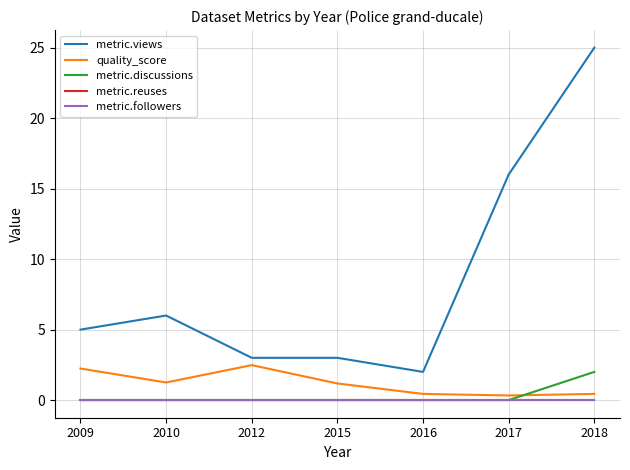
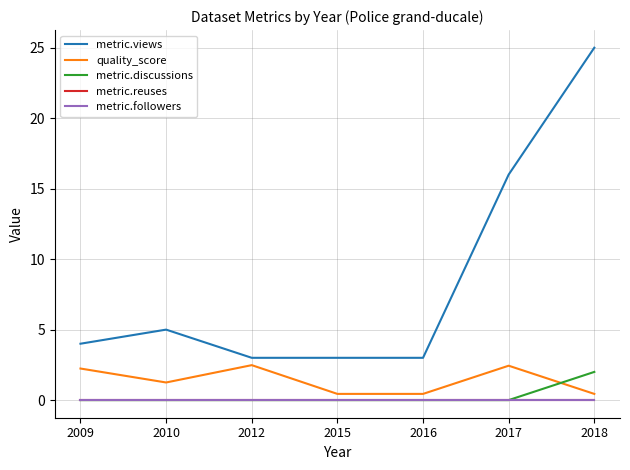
metric.views, 2009: 5 -> 4
metric.views, 2010: 6 -> 5
quality_score, 2015: 1.2 -> 0.4
metric.views, 2016: 2 -> 3
quality_score, 2017: 0.3 -> 2.4
